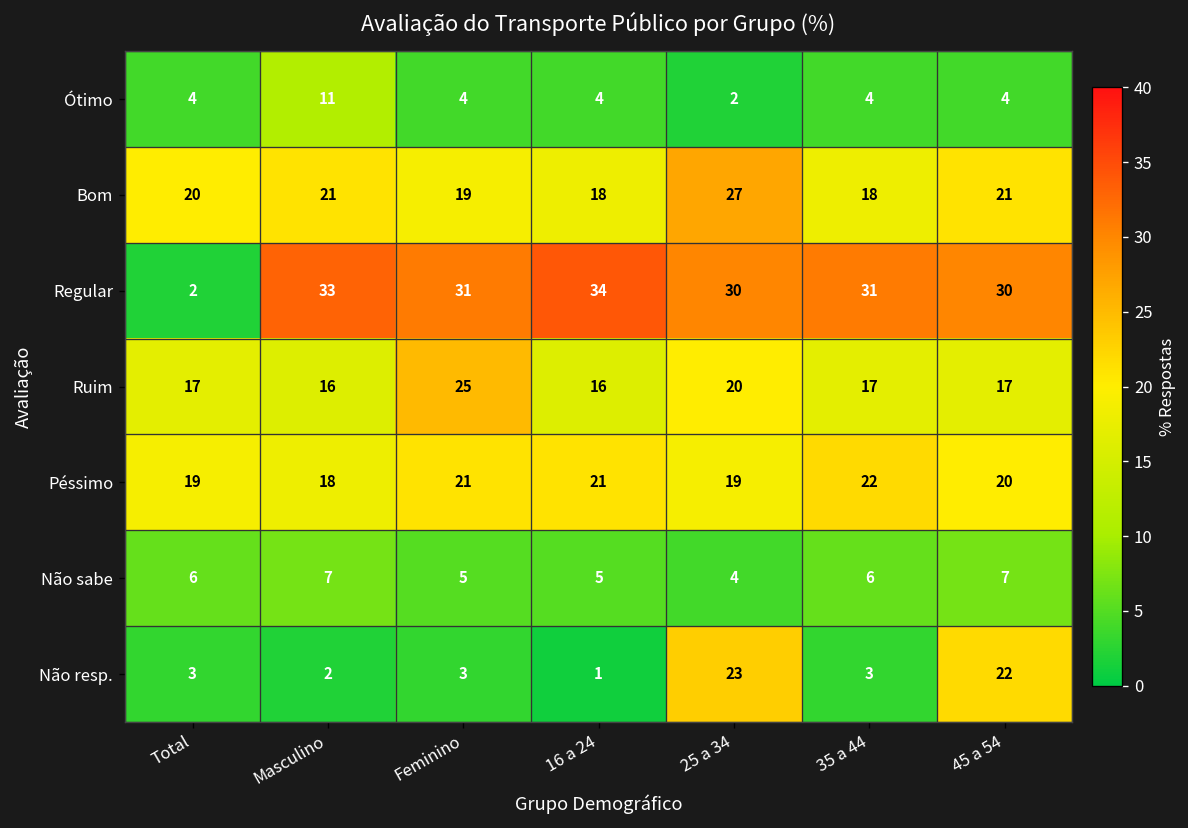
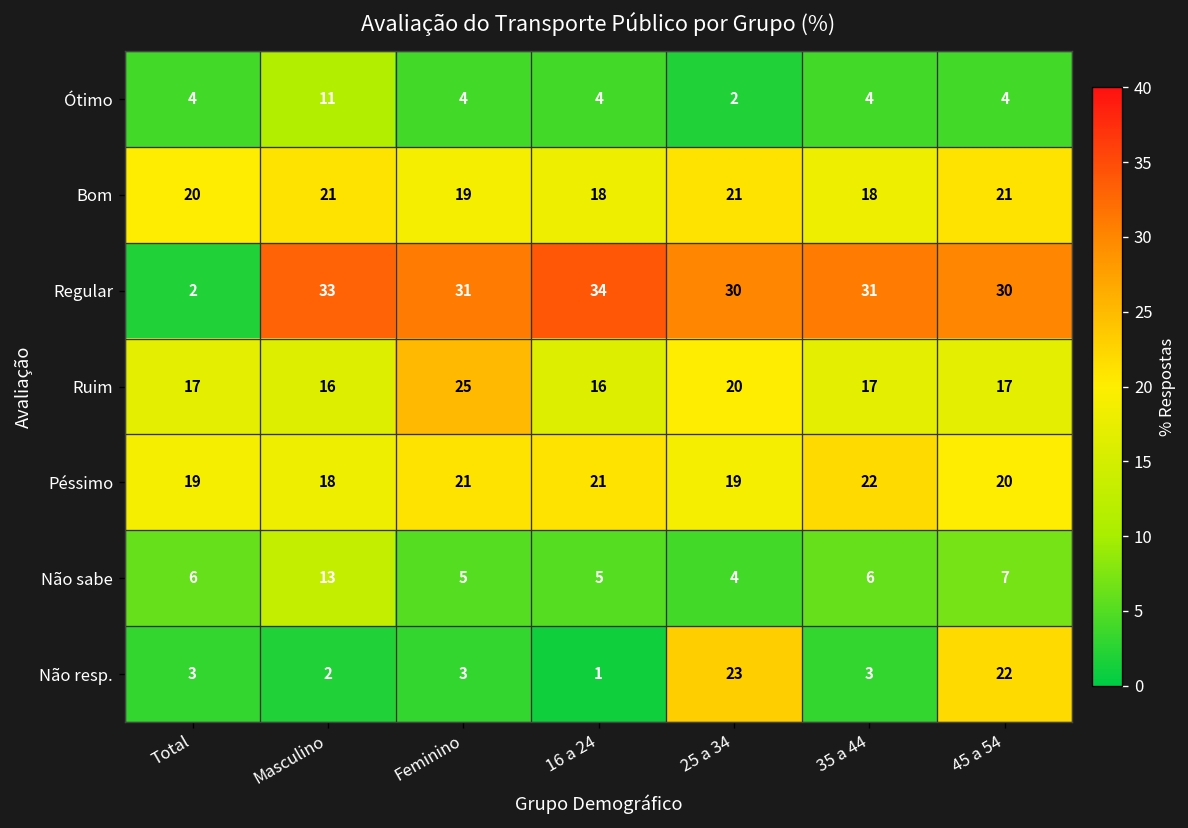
Bom, 25 a 34: 27 -> 21
Não sabe, Masculino: 7 -> 13
